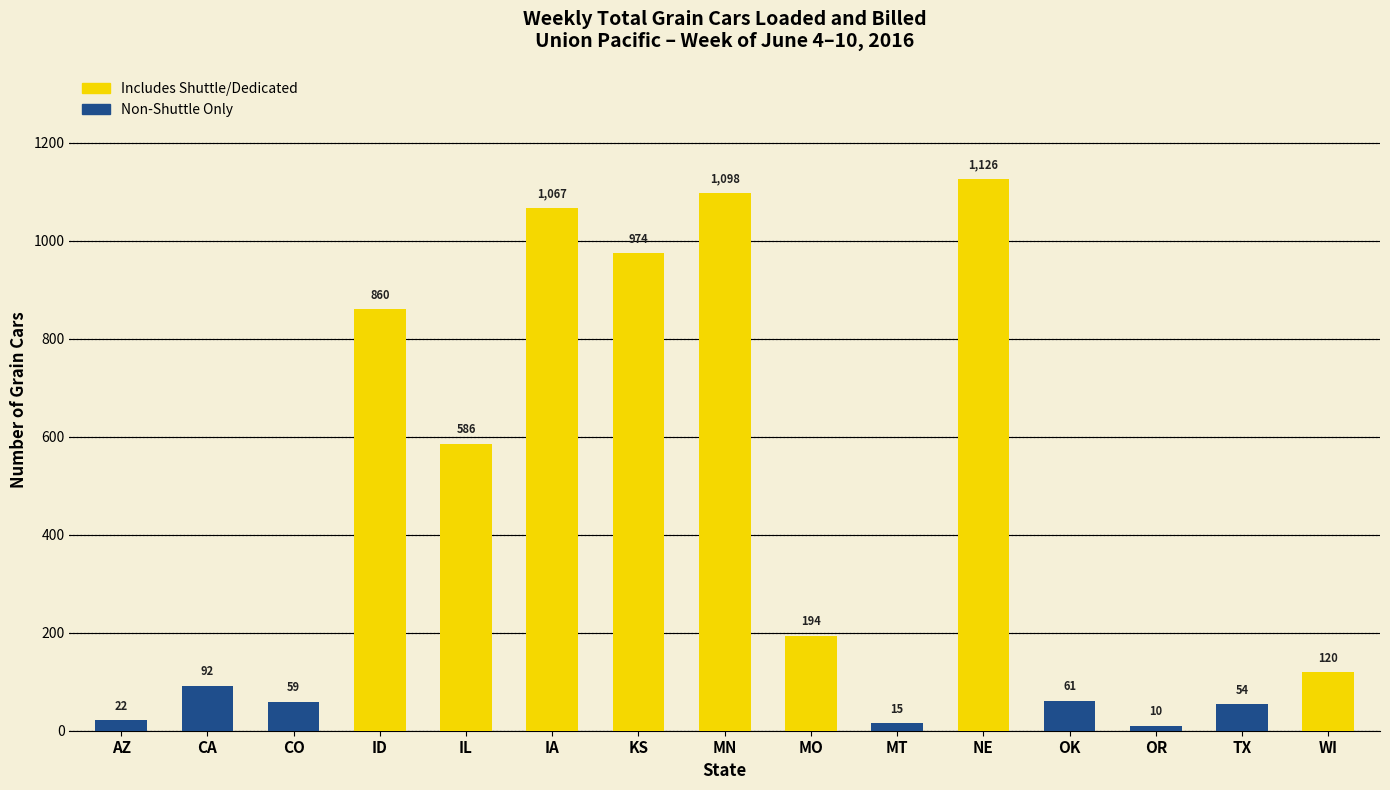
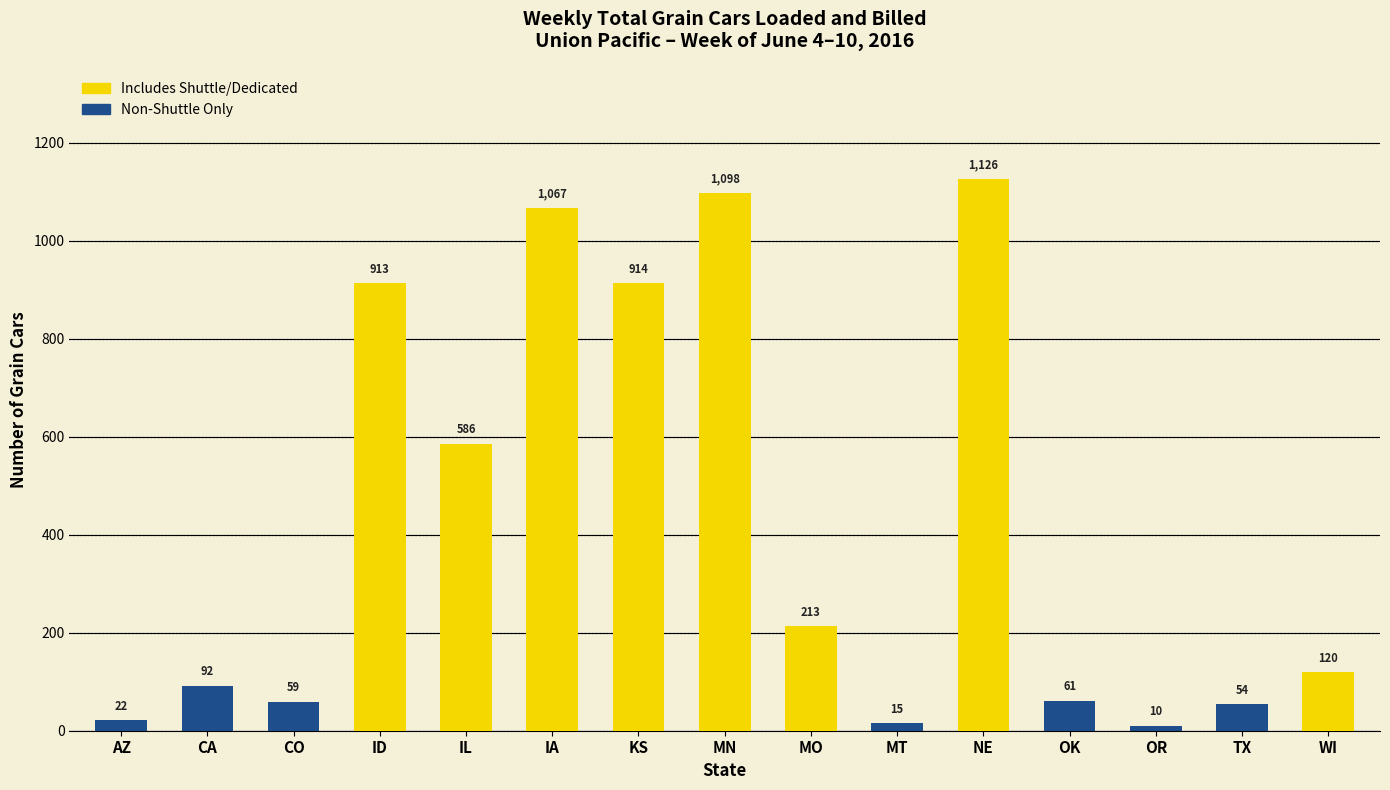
ID: 860 -> 913
KS: 974 -> 914
MO: 194 -> 213
